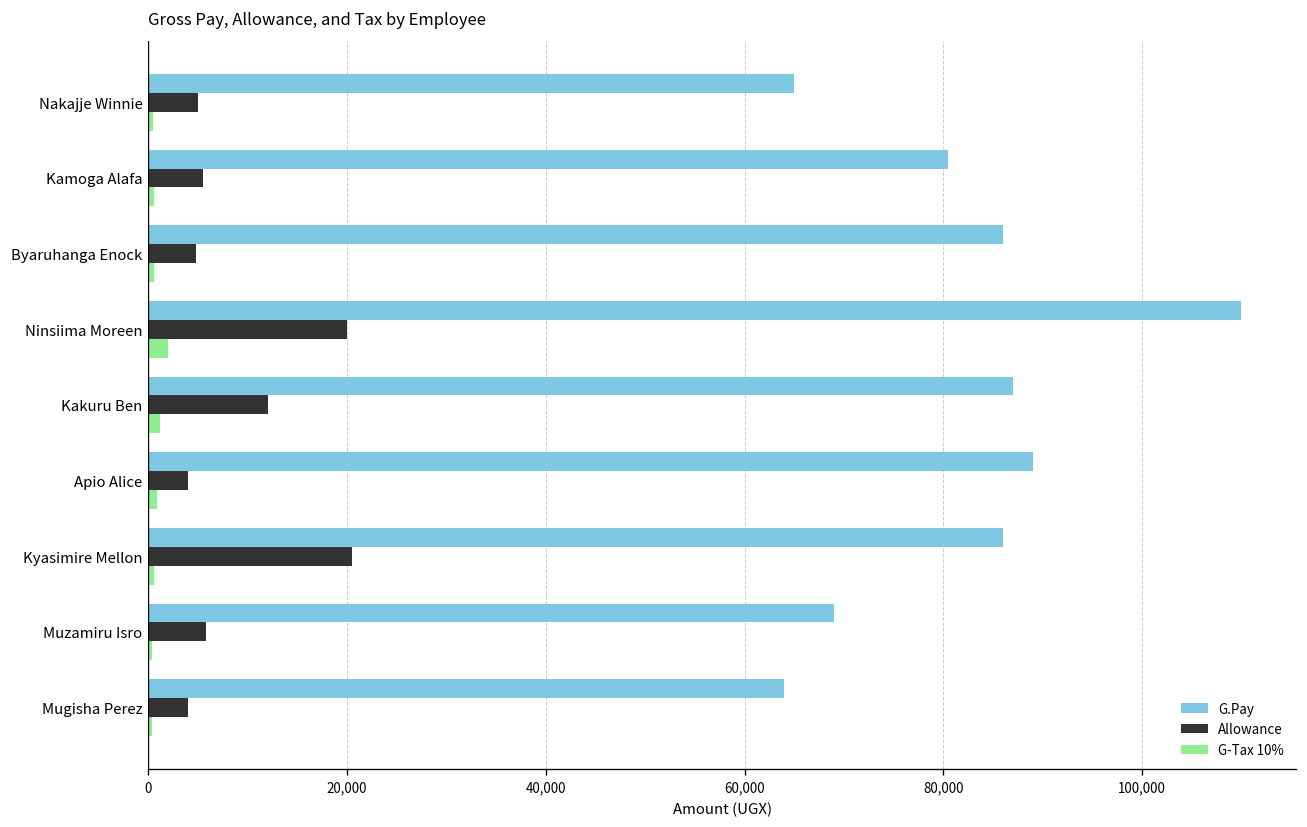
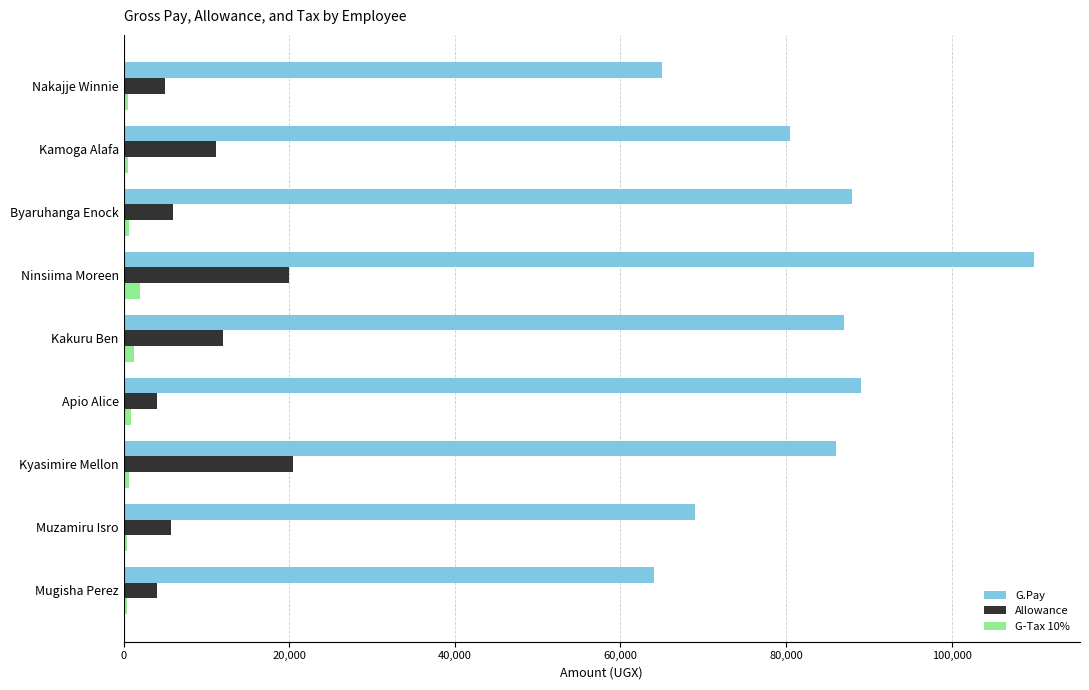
Allowance, Kamoga Alafa: 6,000 -> 11,000
G.Pay, Byaruhanga Enock: 86,000 -> 88,000
Allowance, Byaruhanga Enock: 5,000 -> 6,000
